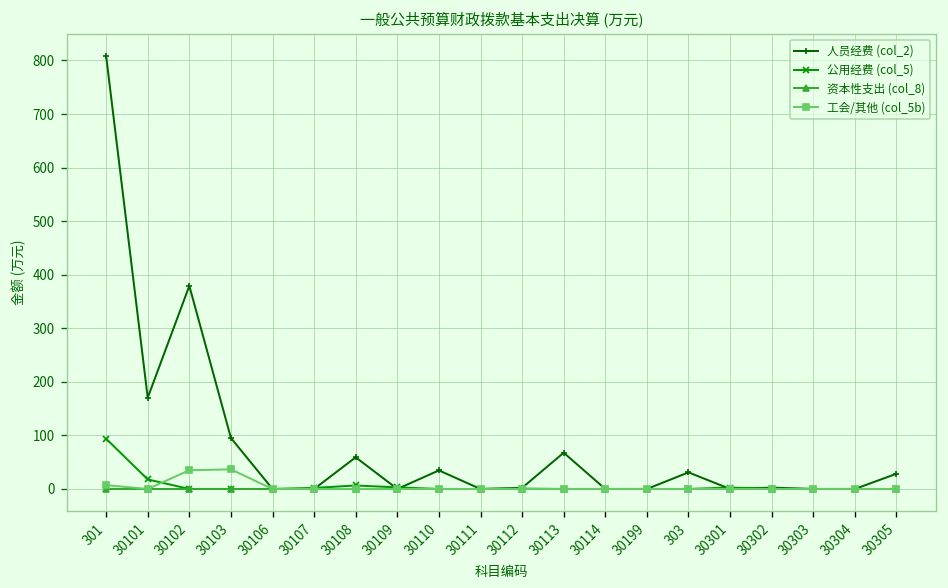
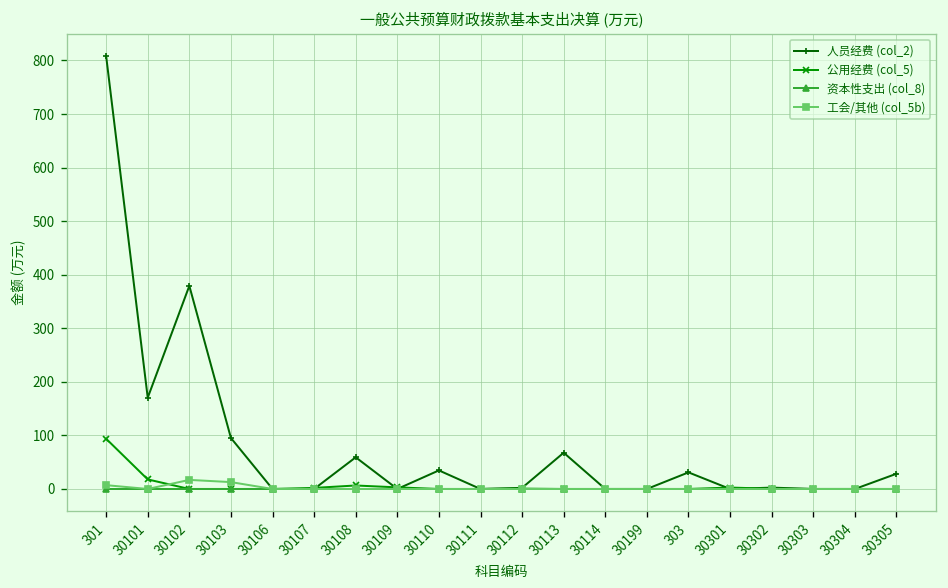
工会/其他 (col_5b), 30102: 30 -> 20
工会/其他 (col_5b), 30103: 40 -> 10
